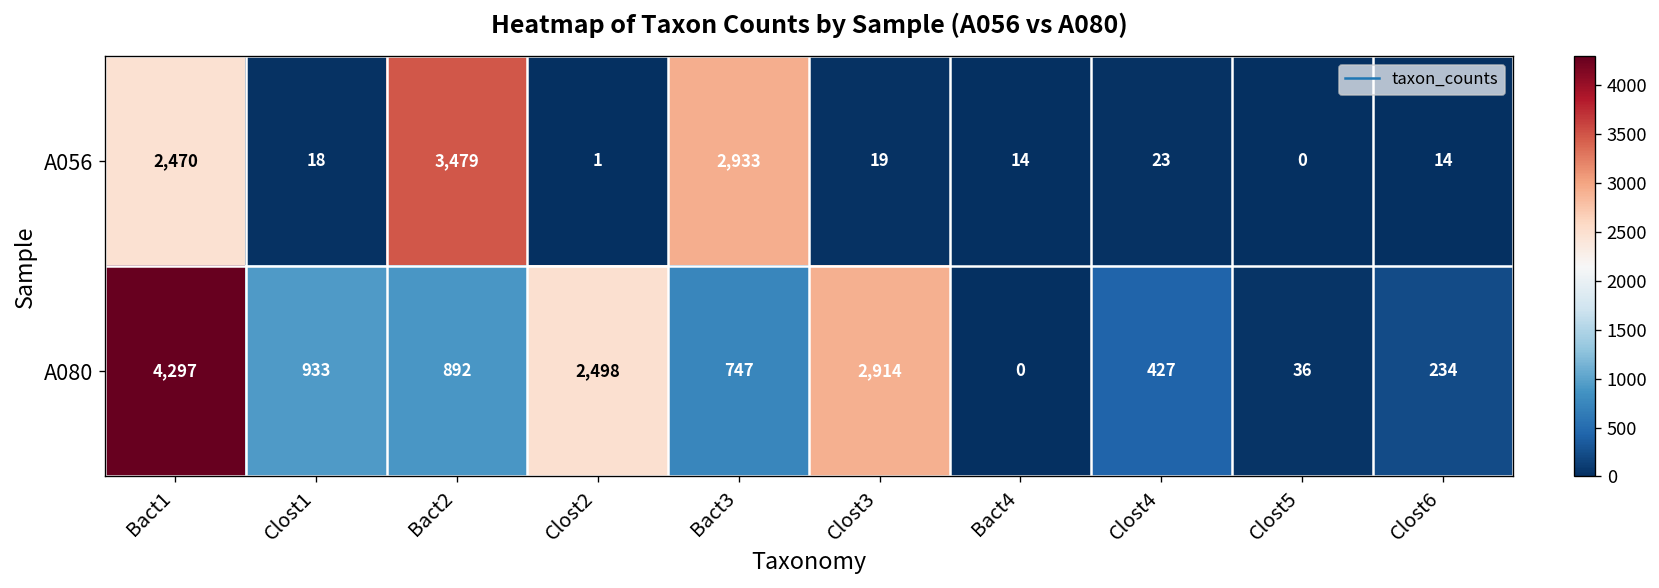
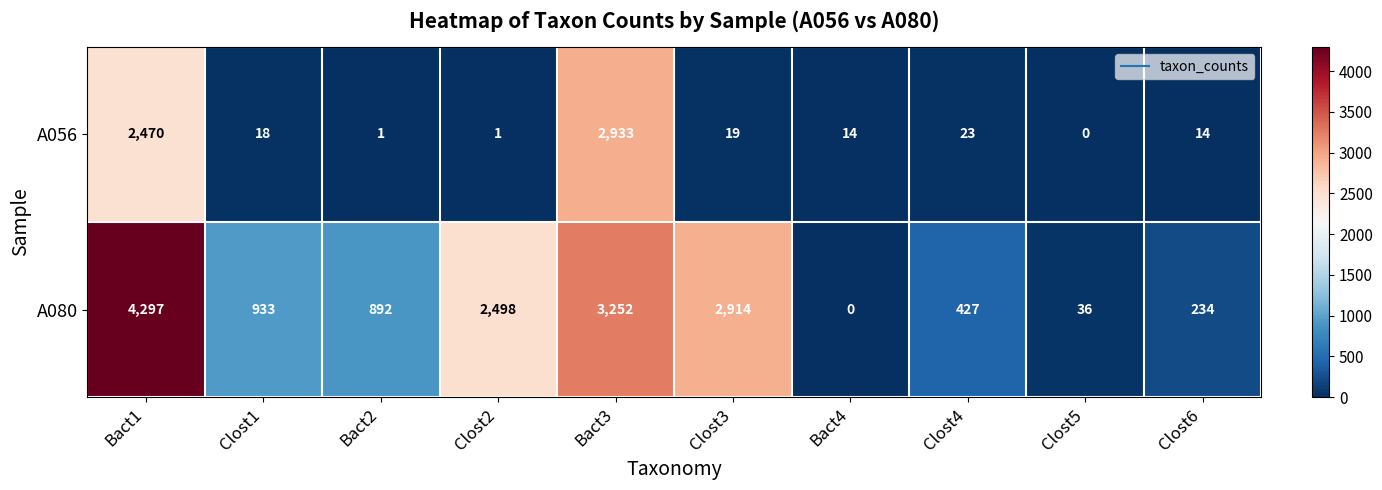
A056, Bact2: 3,479 -> 1
A080, Bact3: 747 -> 3,252
